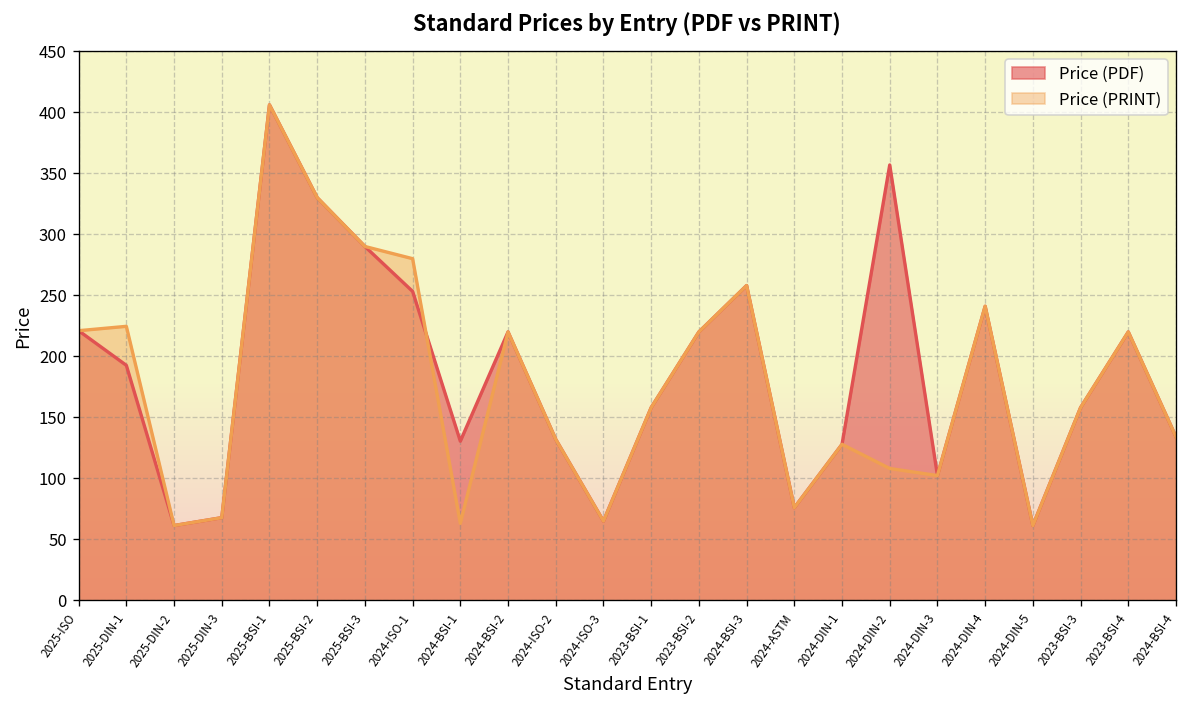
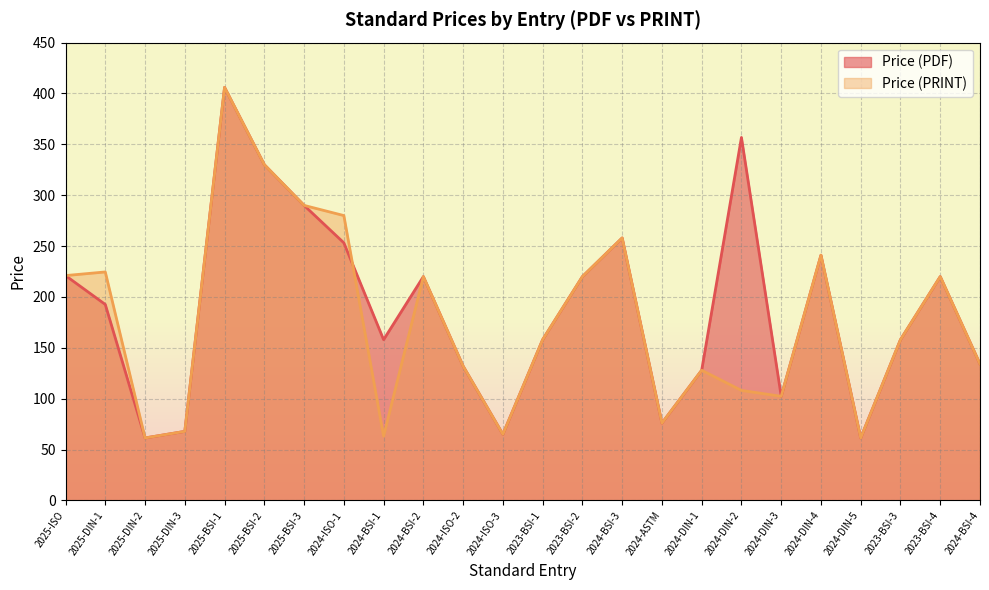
Price (PDF), 2024-BSI-1: 131 -> 158
